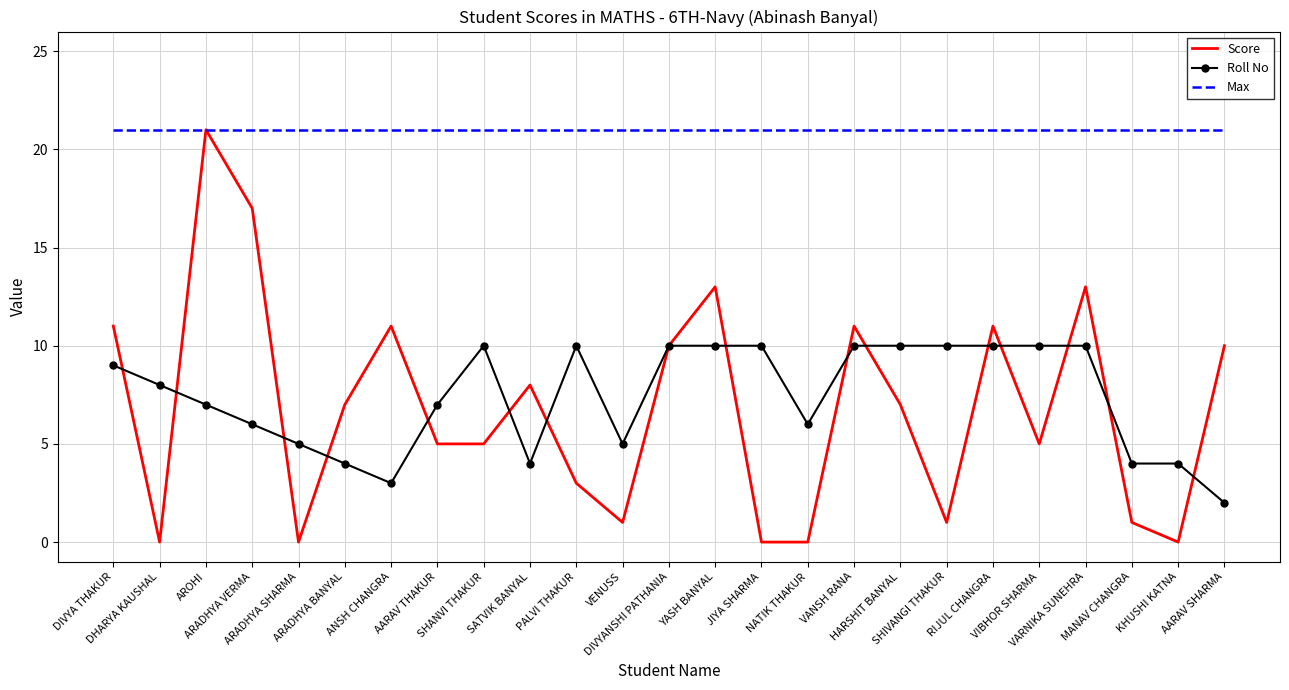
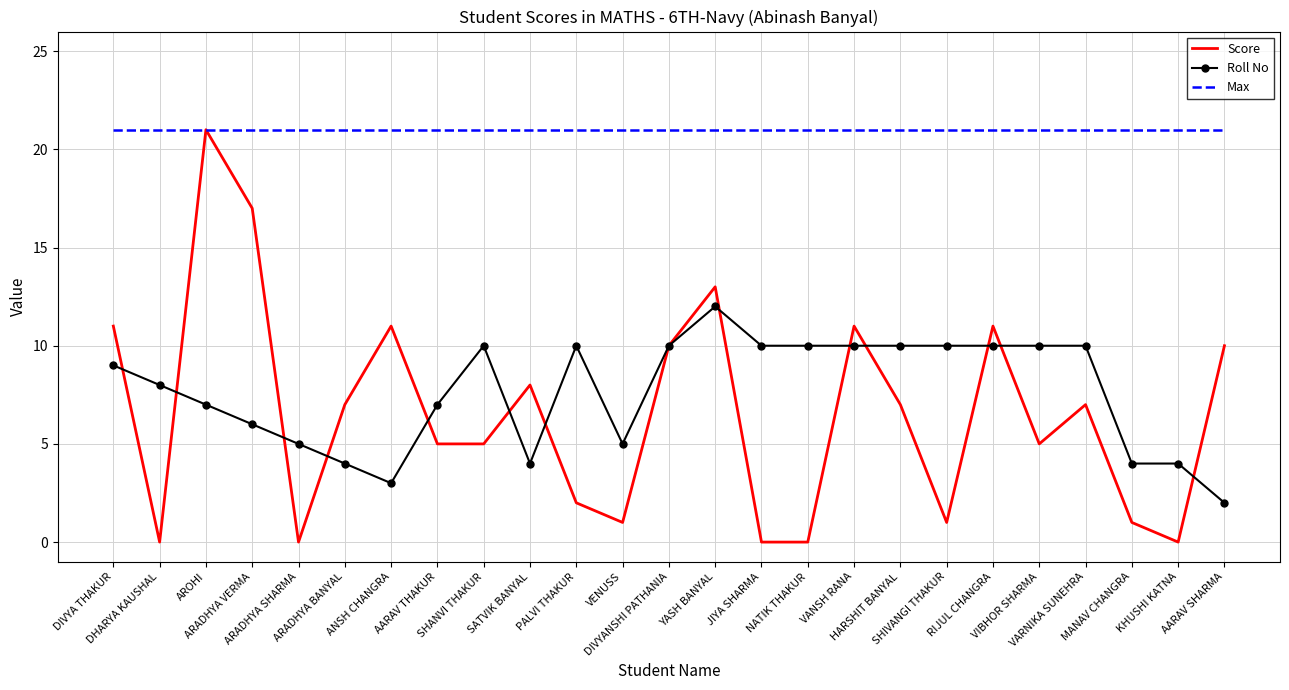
Score, PALVI THAKUR: 3 -> 2
Roll No, YASH BANYAL: 10 -> 12
Roll No, NATIK THAKUR: 6 -> 10
Score, VARNIKA SUNEHRA: 13 -> 7
